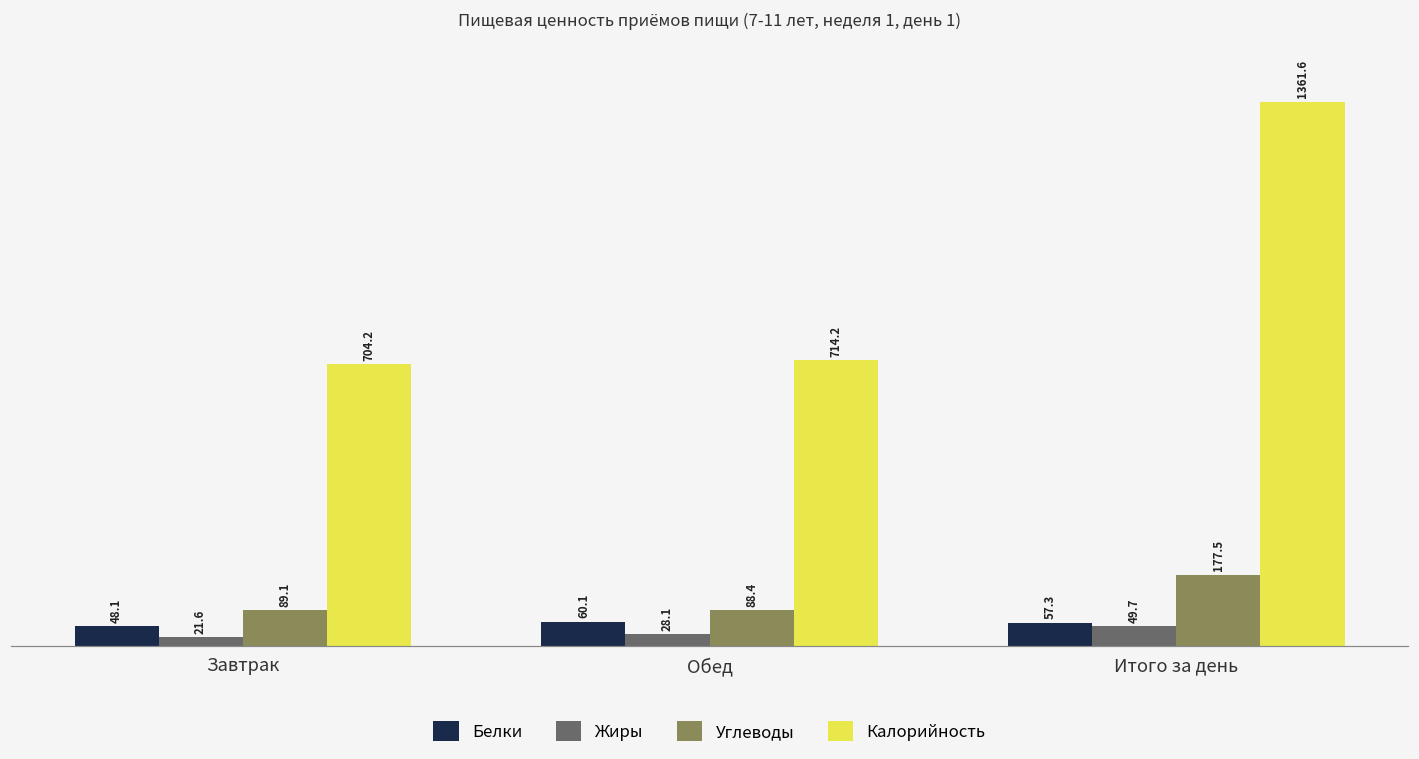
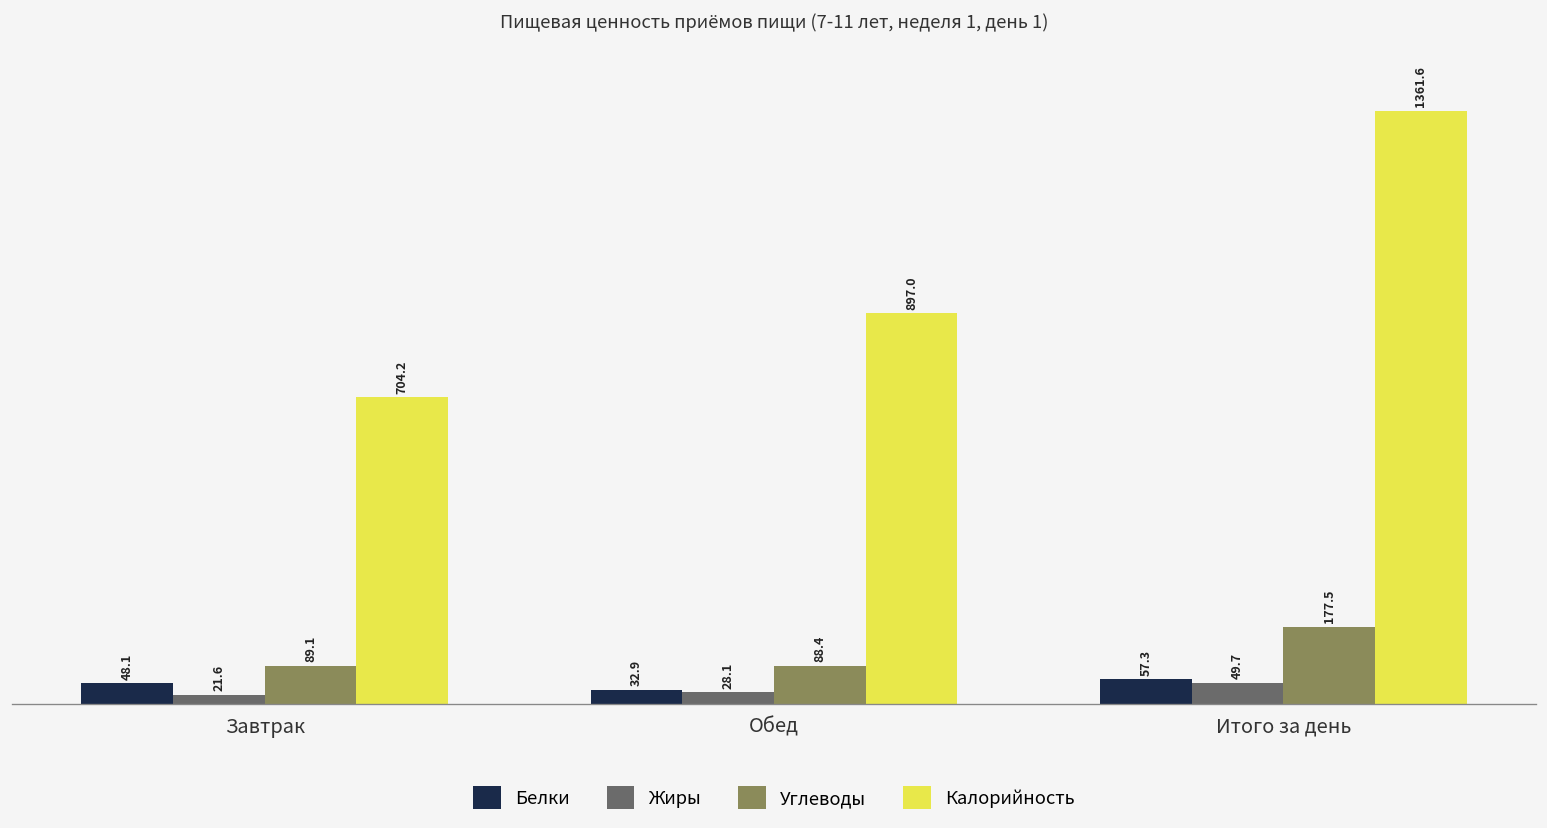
Белки, Обед: 60.1 -> 32.9
Калорийность, Обед: 714.2 -> 897.0
